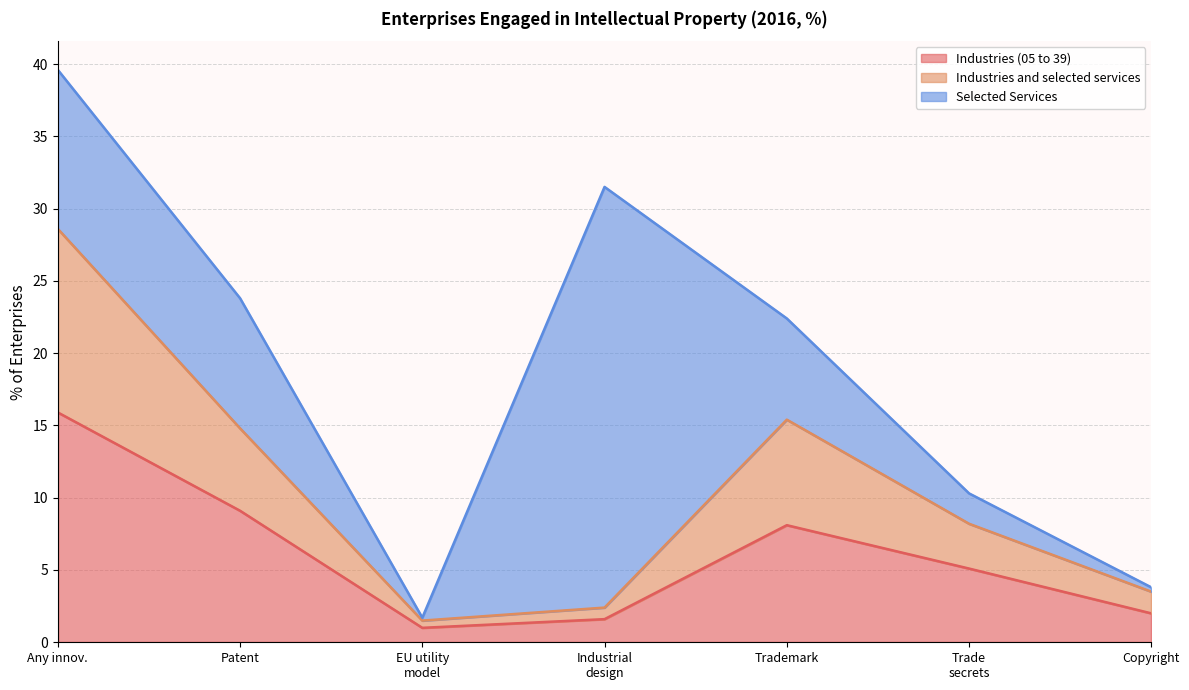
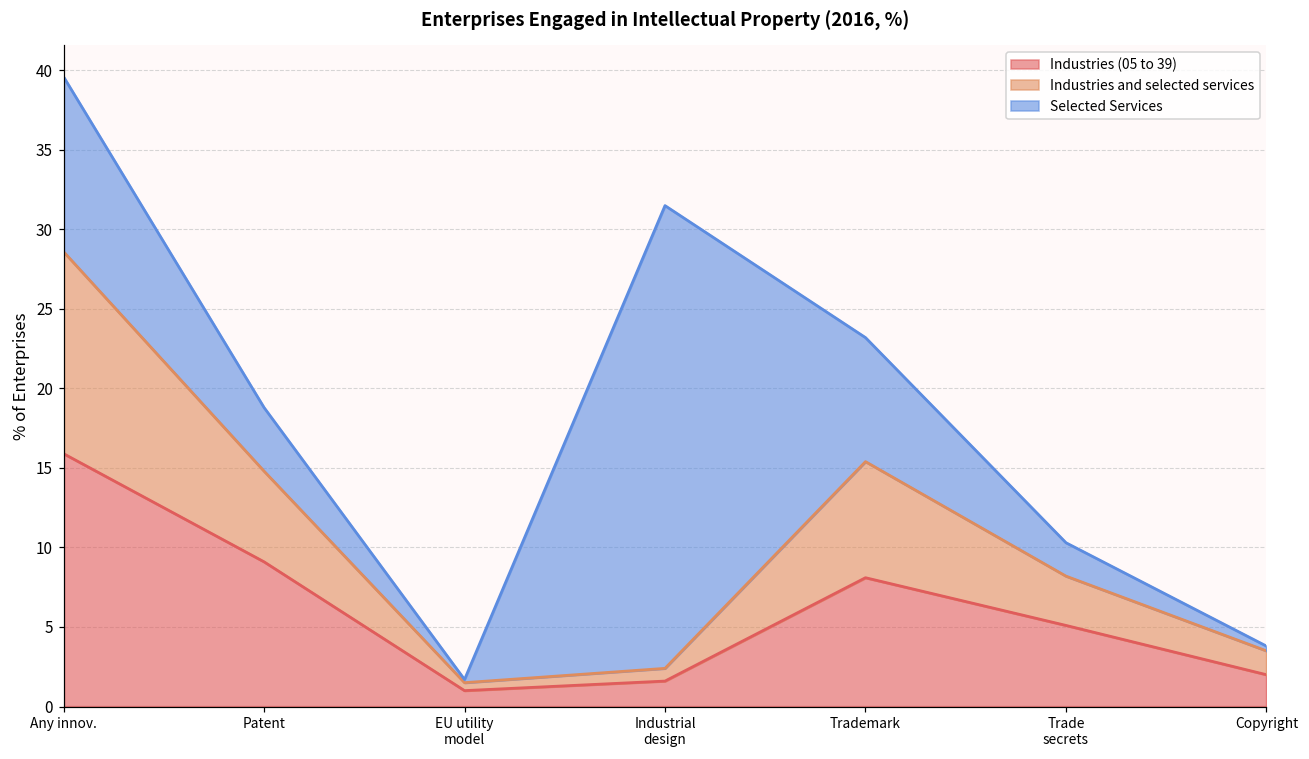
Selected Services, Patent: 9 -> 4
Selected Services, Trademark: 7.0 -> 7.8
